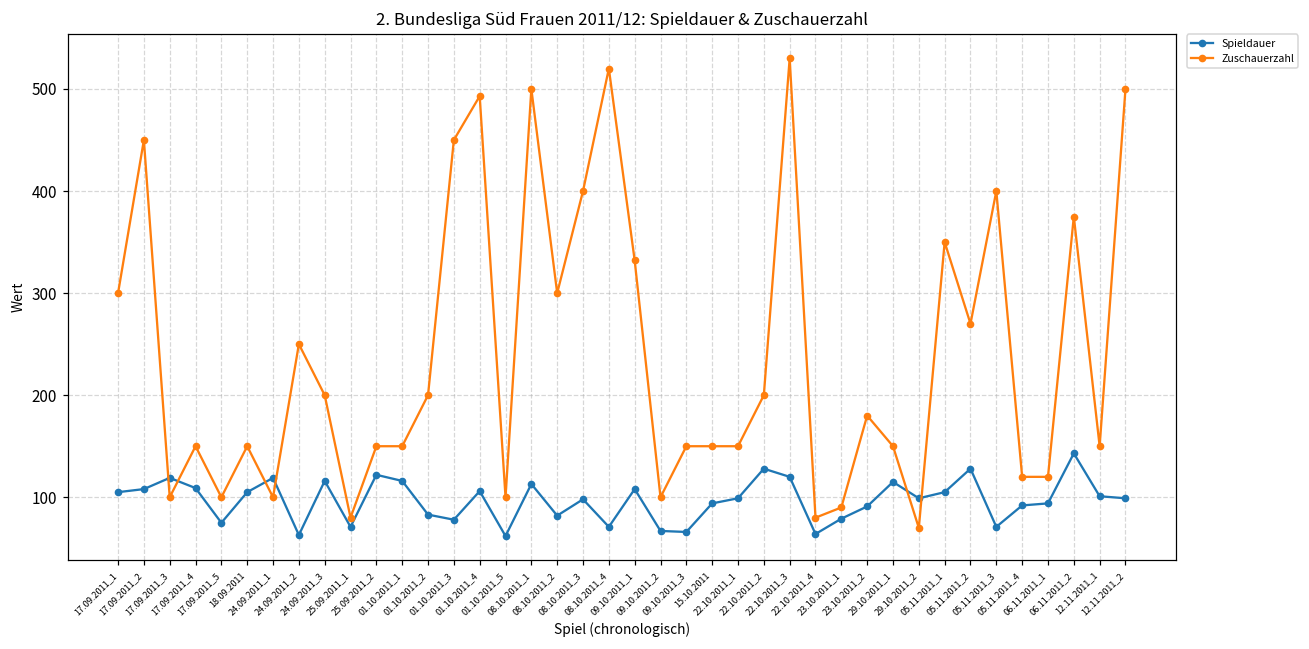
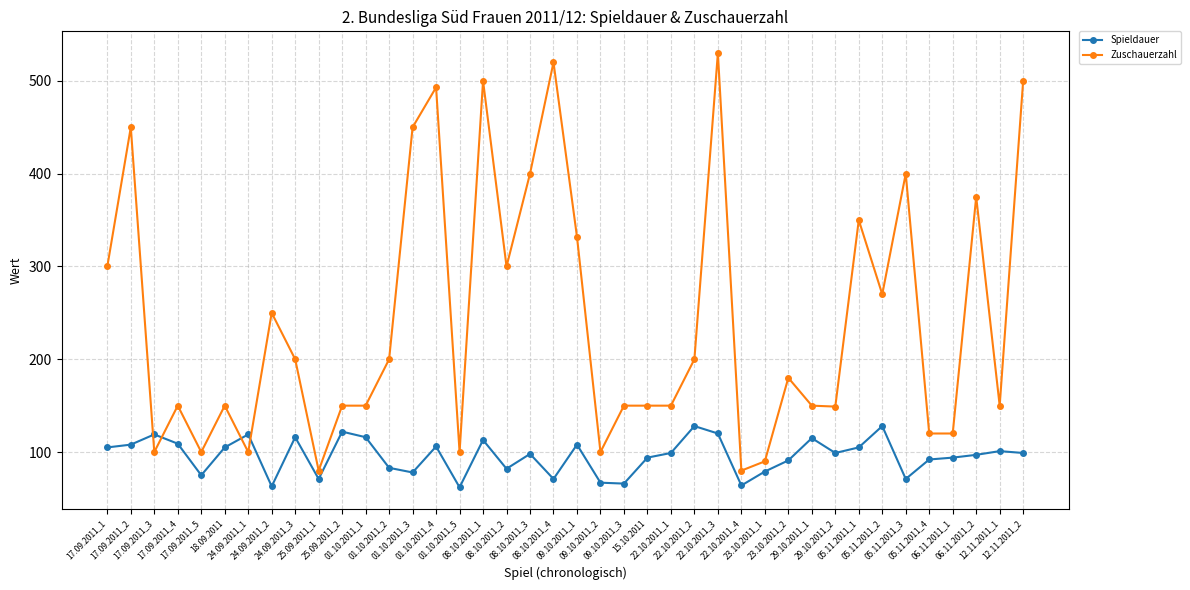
Zuschauerzahl, 29.10.2011_2: 70 -> 150
Spieldauer, 06.11.2011_2: 140 -> 100
